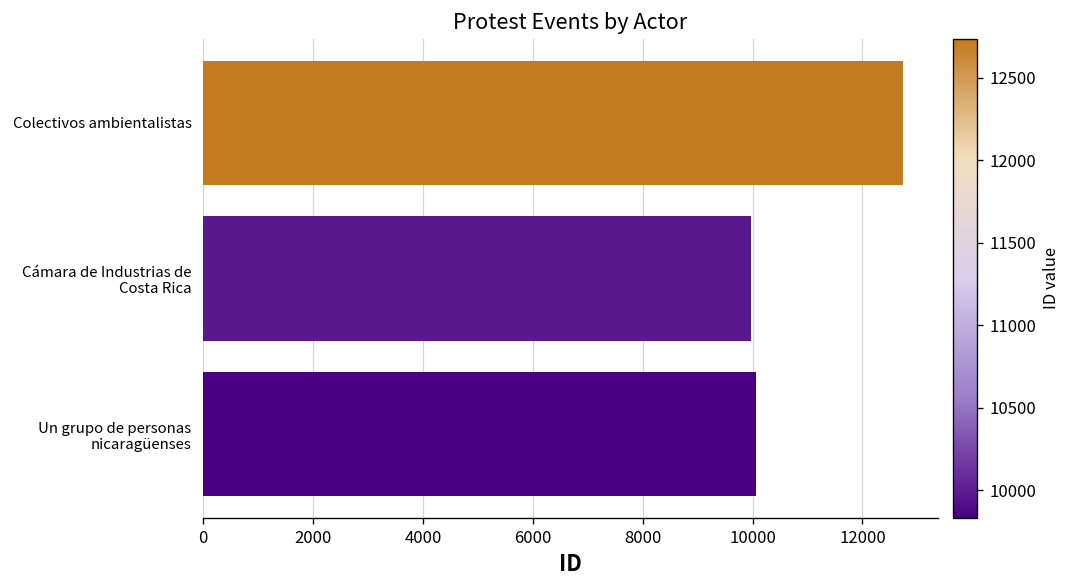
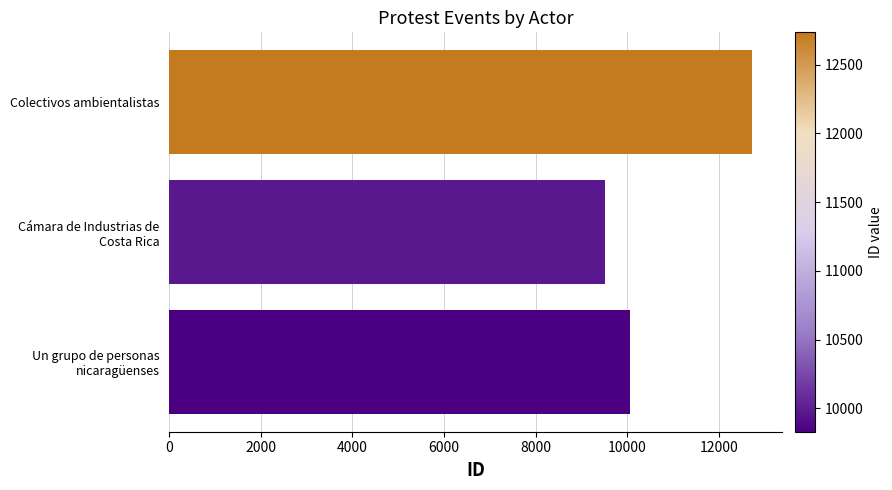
Cámara de Industrias de Costa Rica: 10000 -> 9500
